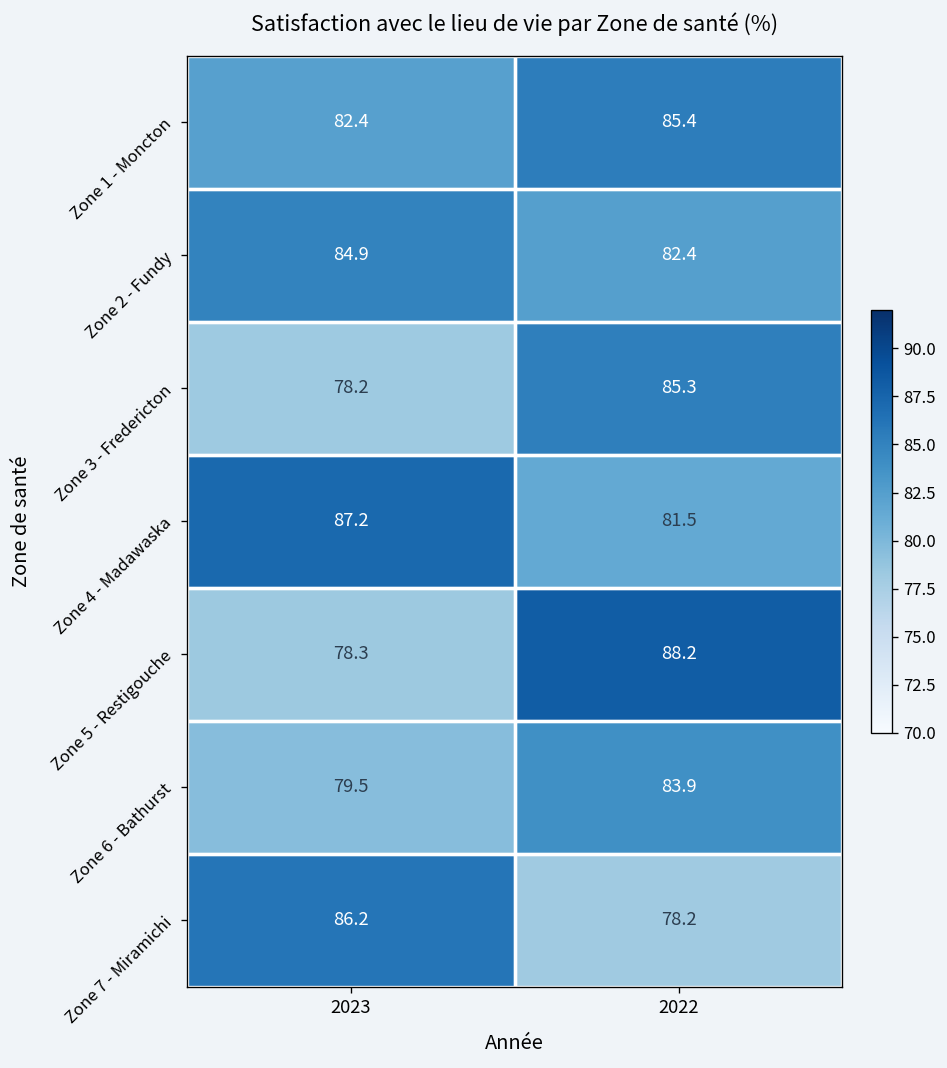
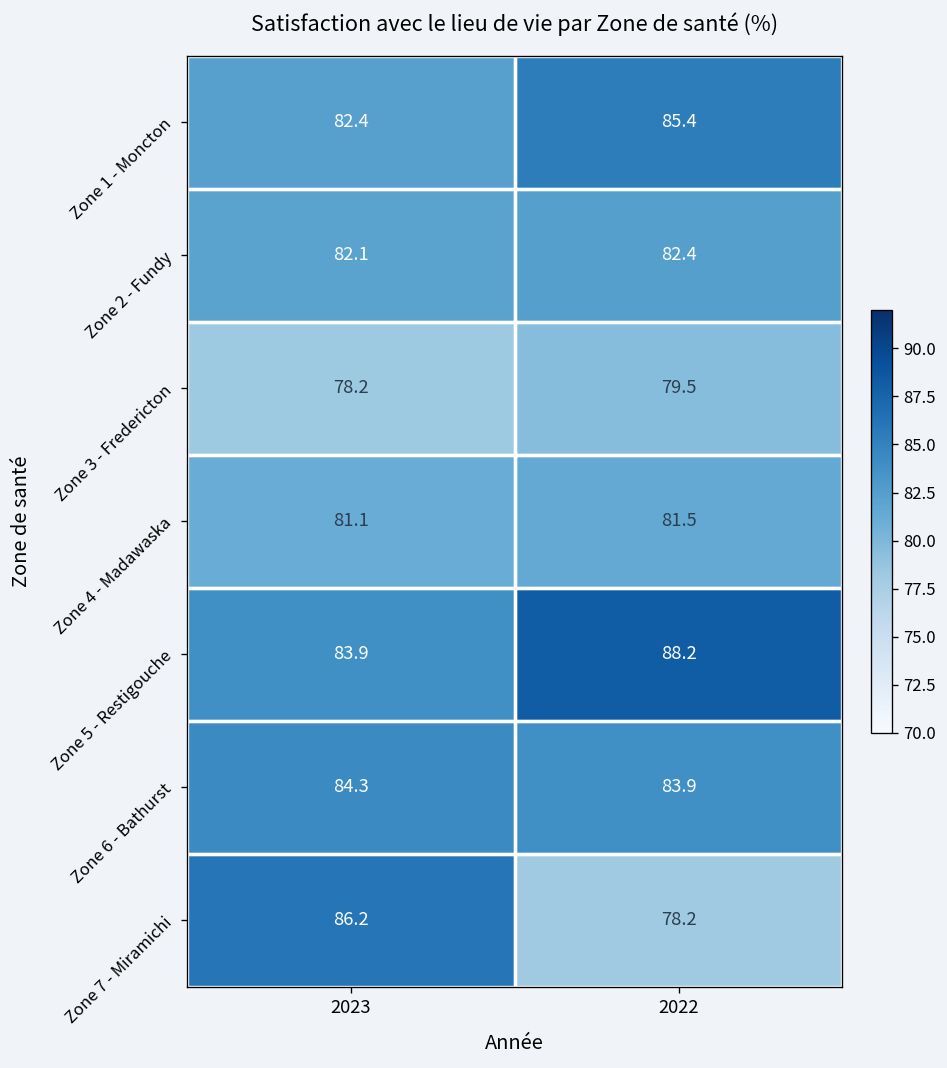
Zone 2 - Fundy, 2023: 84.9 -> 82.1
Zone 3 - Fredericton, 2022: 85.3 -> 79.5
Zone 4 - Madawaska, 2023: 87.2 -> 81.1
Zone 5 - Restigouche, 2023: 78.3 -> 83.9
Zone 6 - Bathurst, 2023: 79.5 -> 84.3
